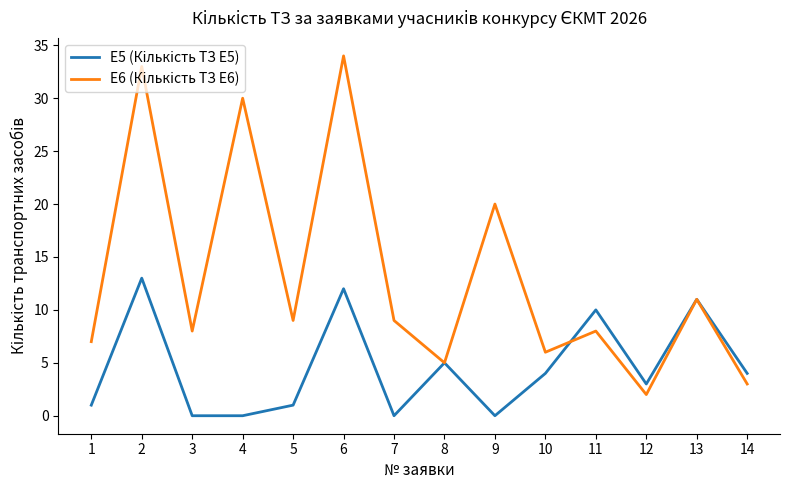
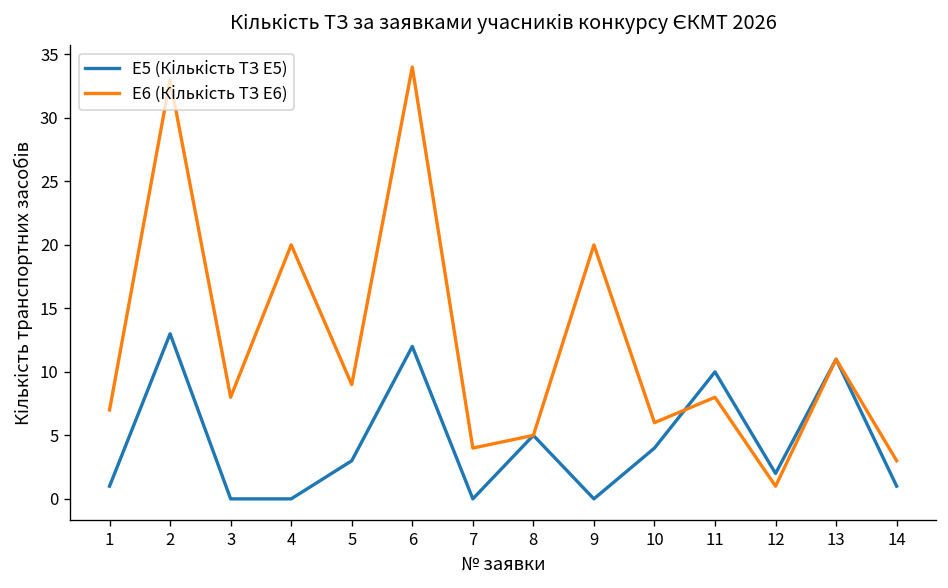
E6 (Кількість ТЗ E6), 4: 30 -> 20
E5 (Кількість ТЗ E5), 5: 1 -> 3
E6 (Кількість ТЗ E6), 7: 9 -> 4
E5 (Кількість ТЗ E5), 12: 3 -> 2
E6 (Кількість ТЗ E6), 12: 2 -> 1
E5 (Кількість ТЗ E5), 14: 4 -> 1
